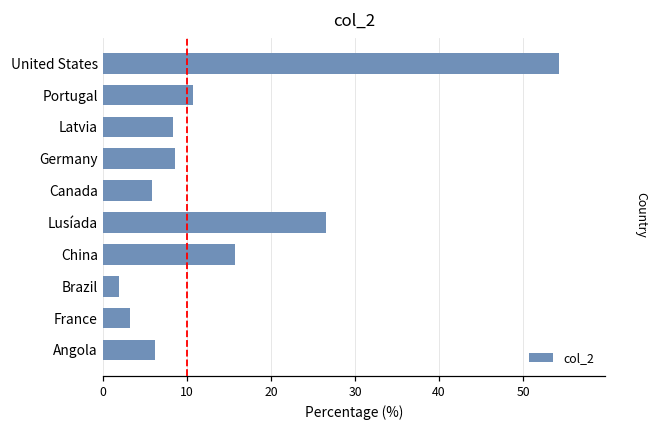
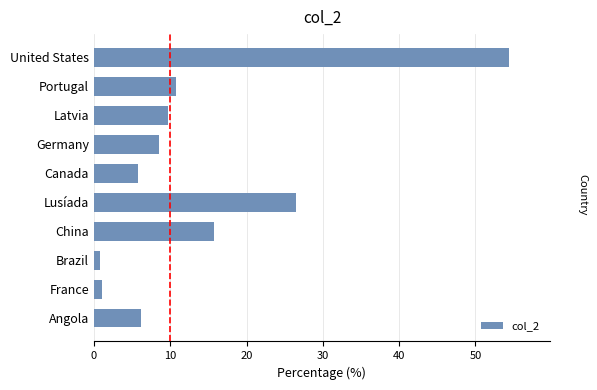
Latvia: 8 -> 10
Brazil: 2 -> 1
France: 3 -> 1
